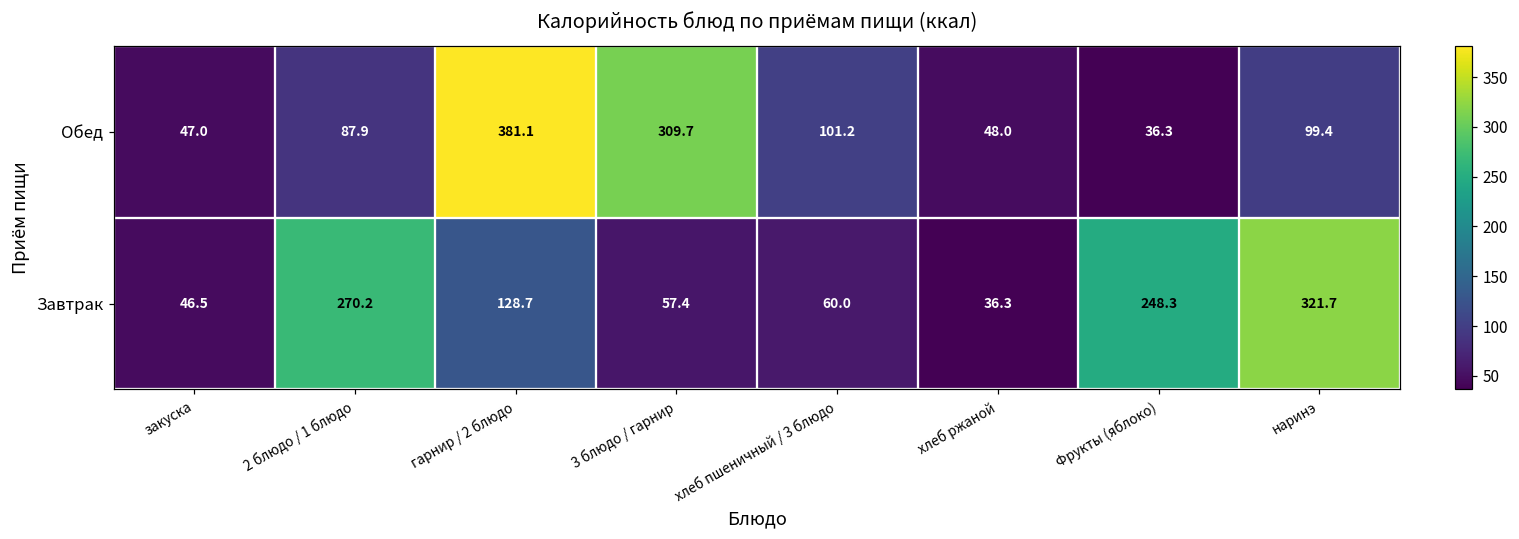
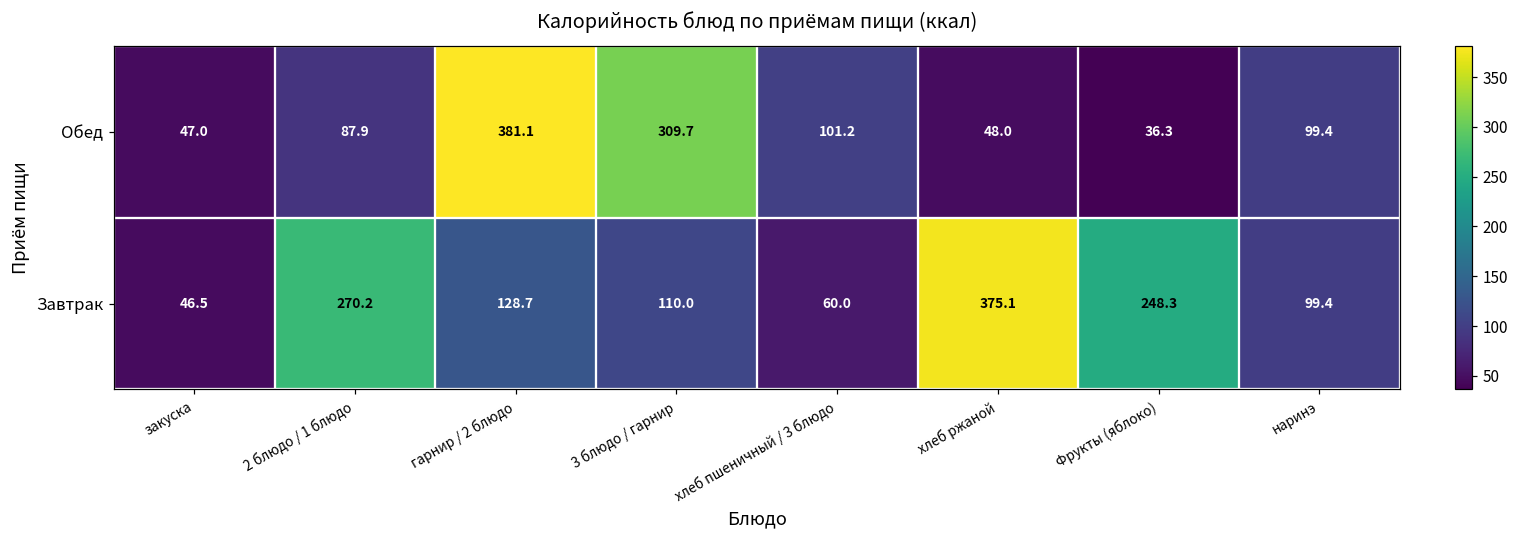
Завтрак, 3 блюдо / гарнир: 57.4 -> 110.0
Завтрак, хлеб ржаной: 36.3 -> 375.1
Завтрак, наринэ: 321.7 -> 99.4
